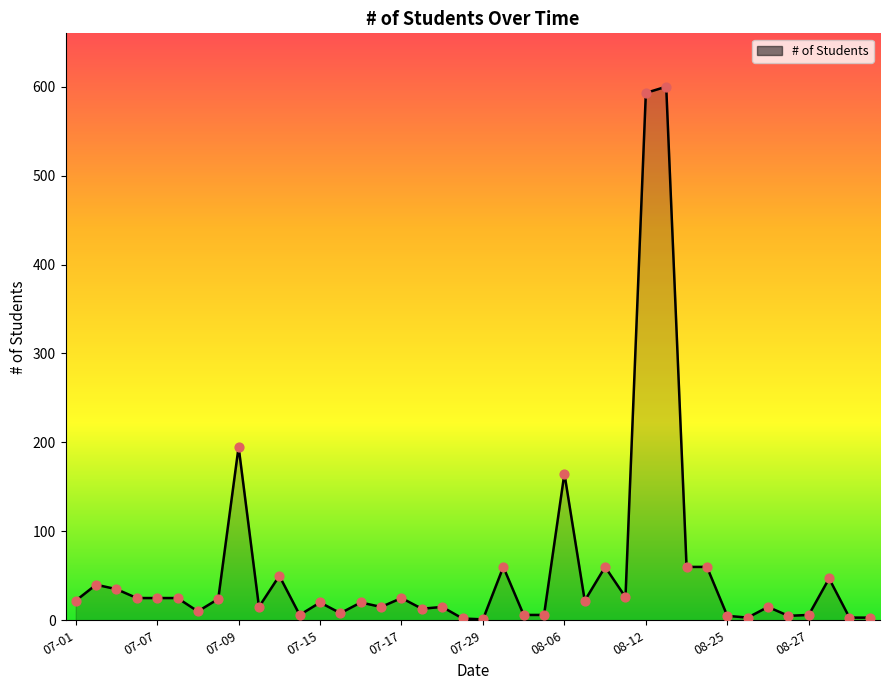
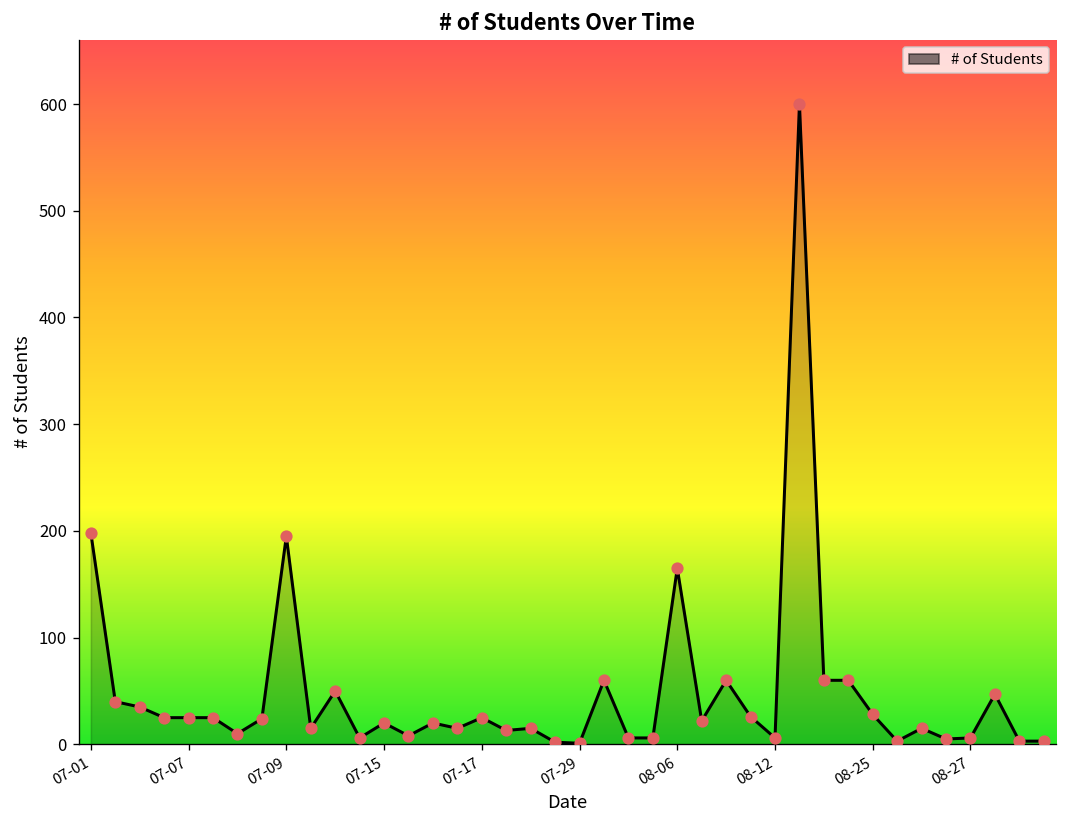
07-01: 20 -> 200
08-12: 590 -> 10
08-25: 10 -> 30
